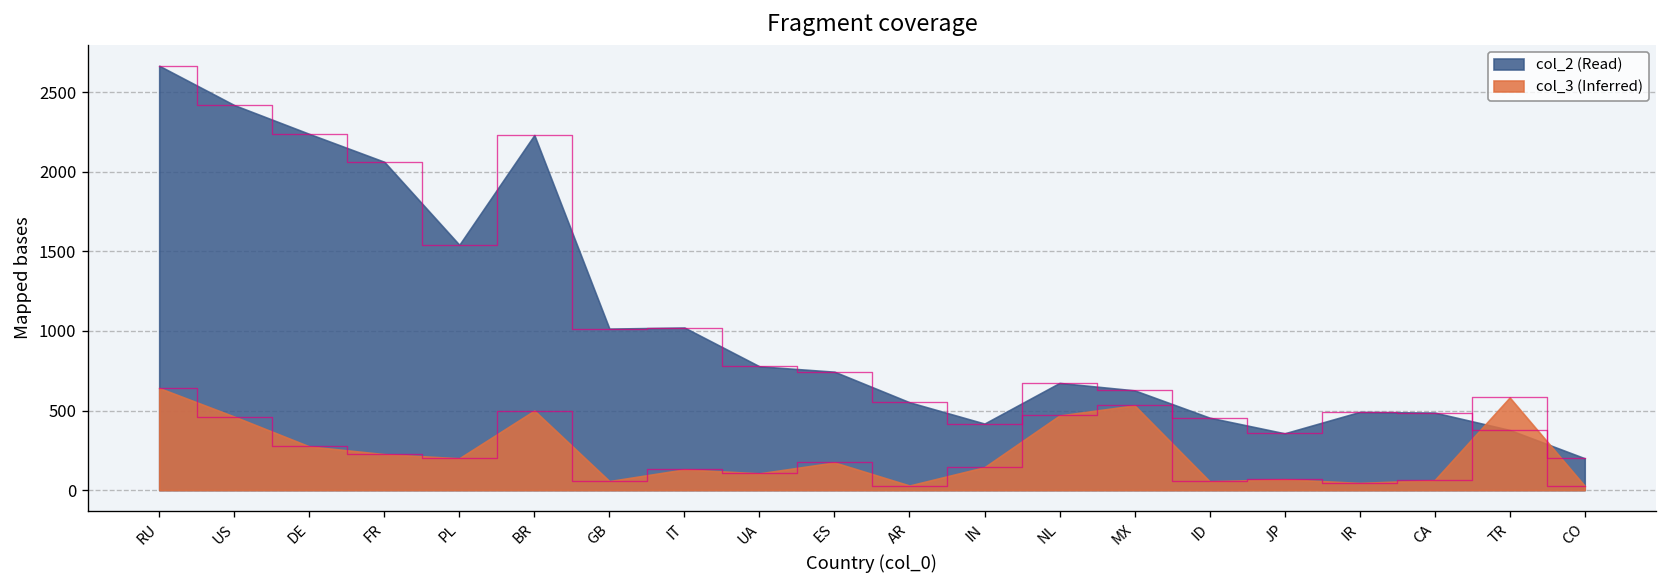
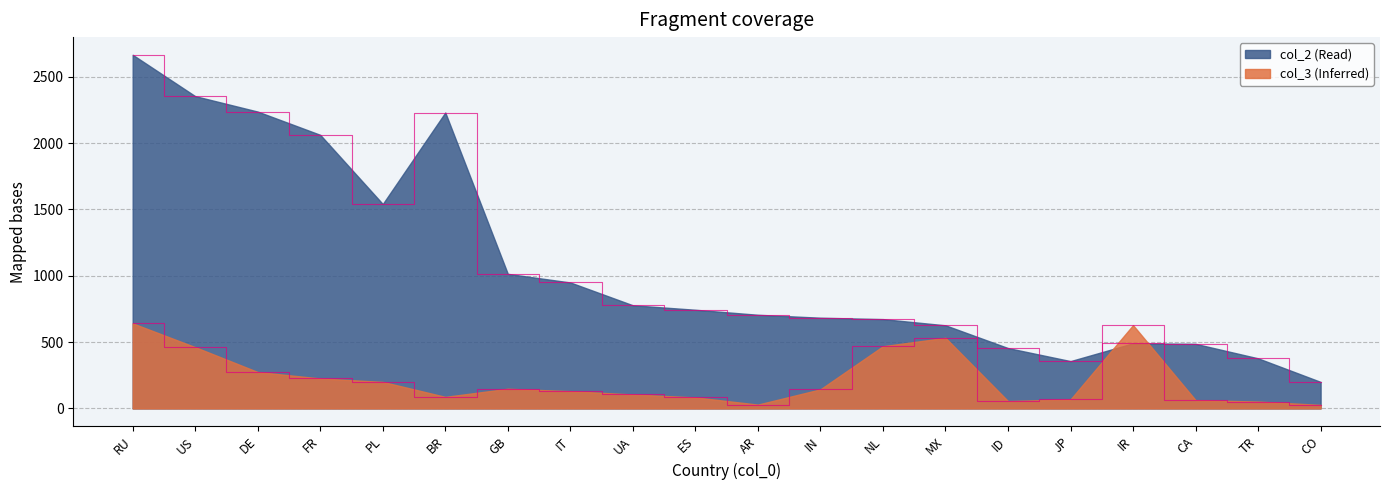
col_2 (Read), US: 2420 -> 2350
col_3 (Inferred), BR: 500 -> 90
col_3 (Inferred), GB: 60 -> 150
col_2 (Read), IT: 1020 -> 950
col_3 (Inferred), ES: 170 -> 80
col_2 (Read), AR: 550 -> 710
col_2 (Read), IN: 420 -> 680
col_3 (Inferred), IR: 50 -> 630
col_3 (Inferred), TR: 580 -> 50
